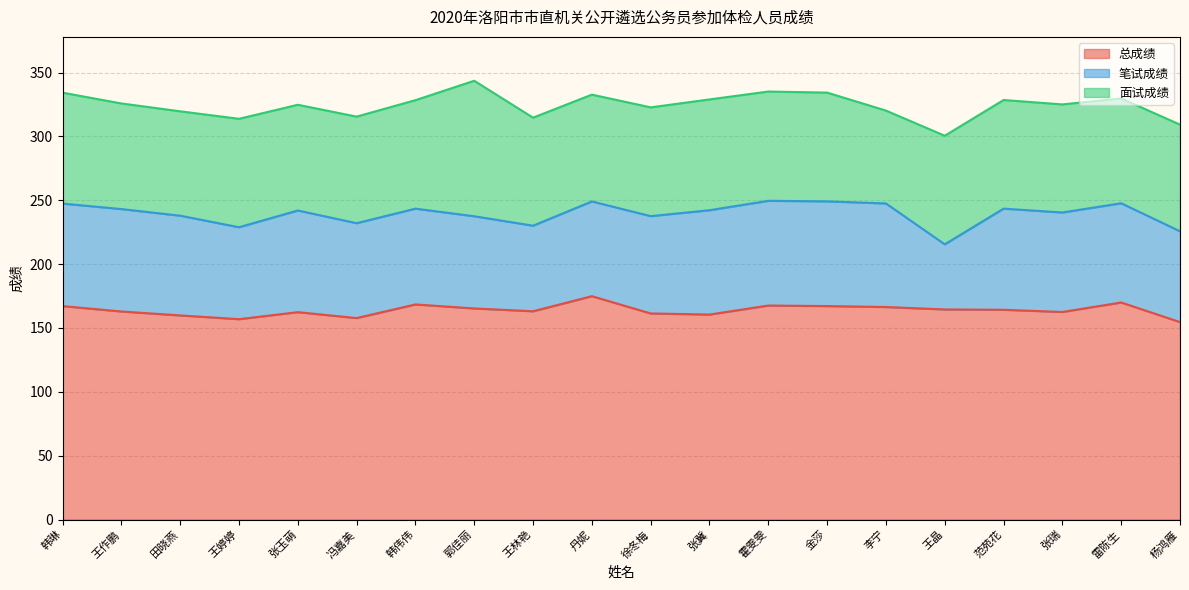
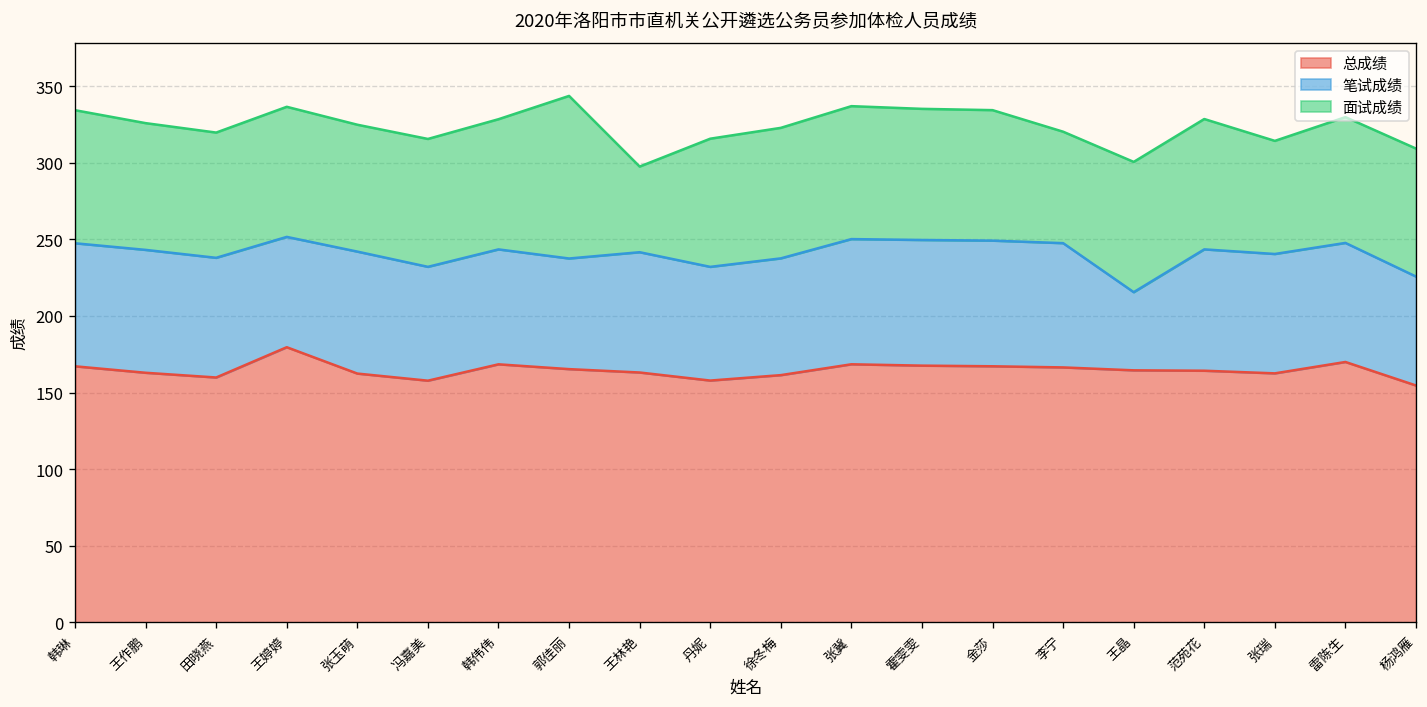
总成绩, 王婷婷: 157 -> 180
笔试成绩, 王林艳: 67 -> 79
面试成绩, 王林艳: 85 -> 56
总成绩, 丹妮: 175 -> 158
总成绩, 张冀: 161 -> 168
面试成绩, 张瑞: 85 -> 74
